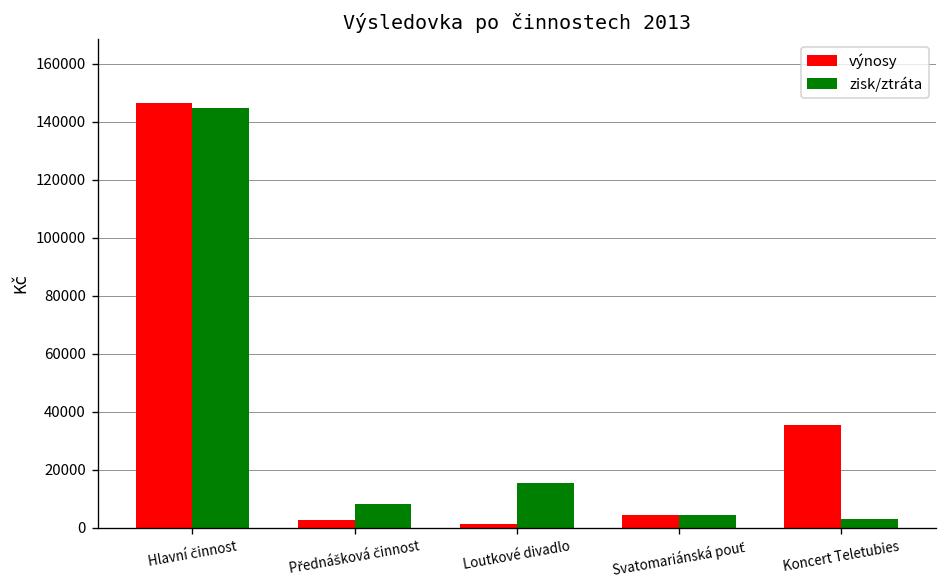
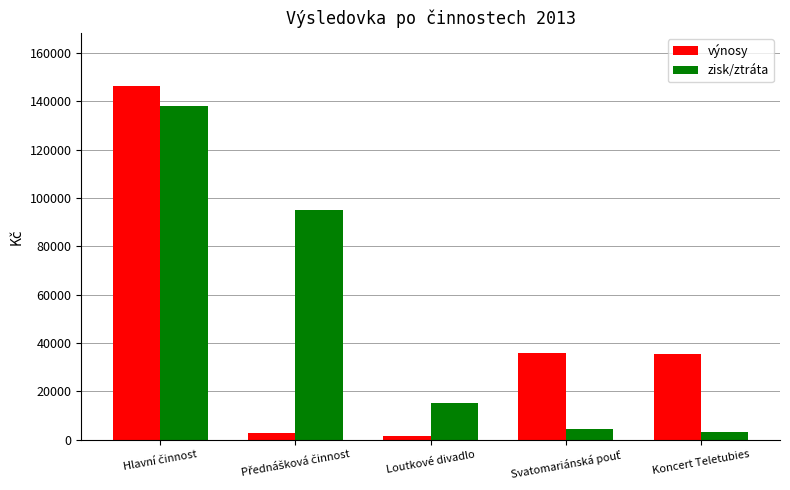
zisk/ztráta, Hlavní činnost: 145000 -> 138000
zisk/ztráta, Přednášková činnost: 8000 -> 95000
výnosy, Svatomariánská pouť: 4000 -> 36000
